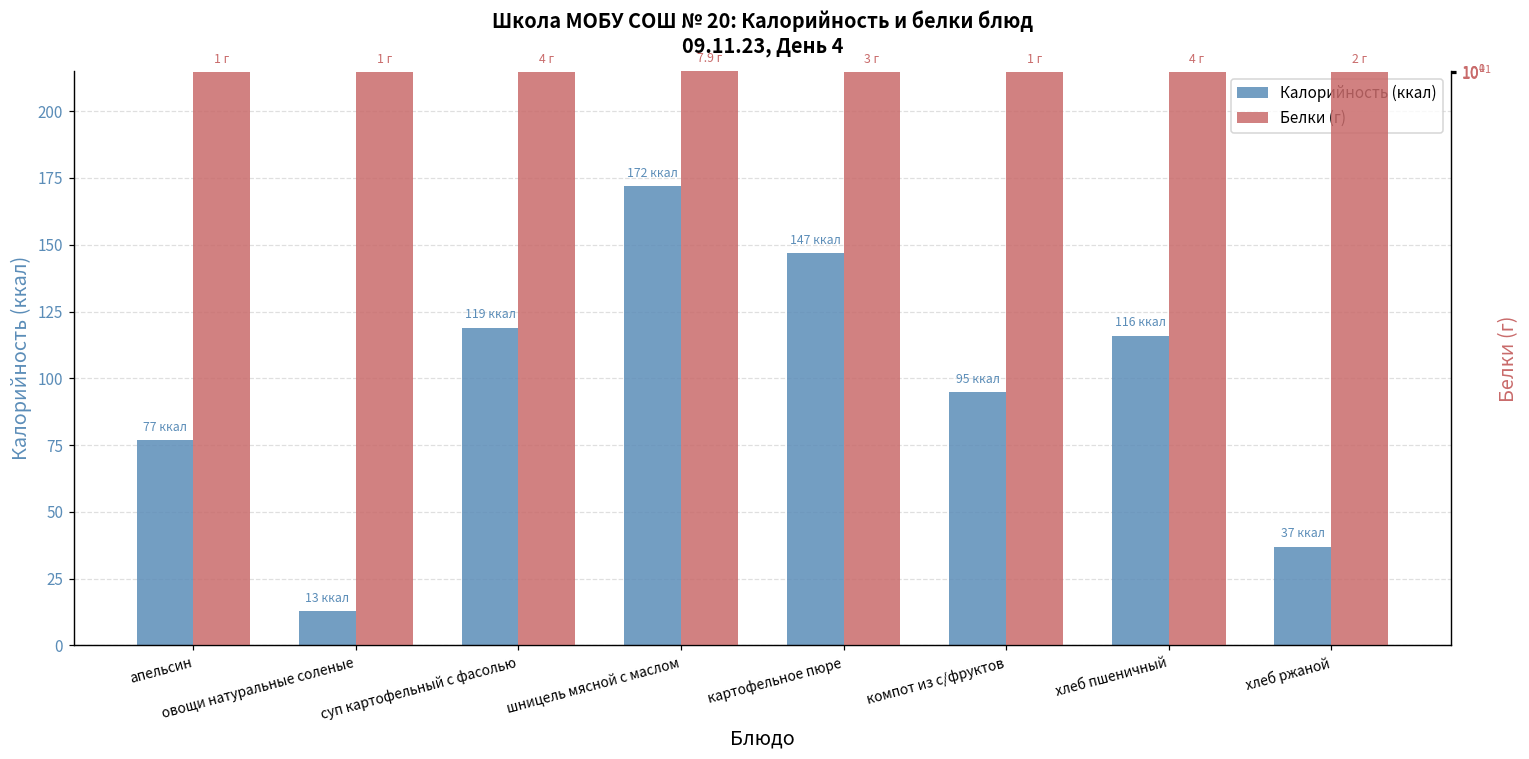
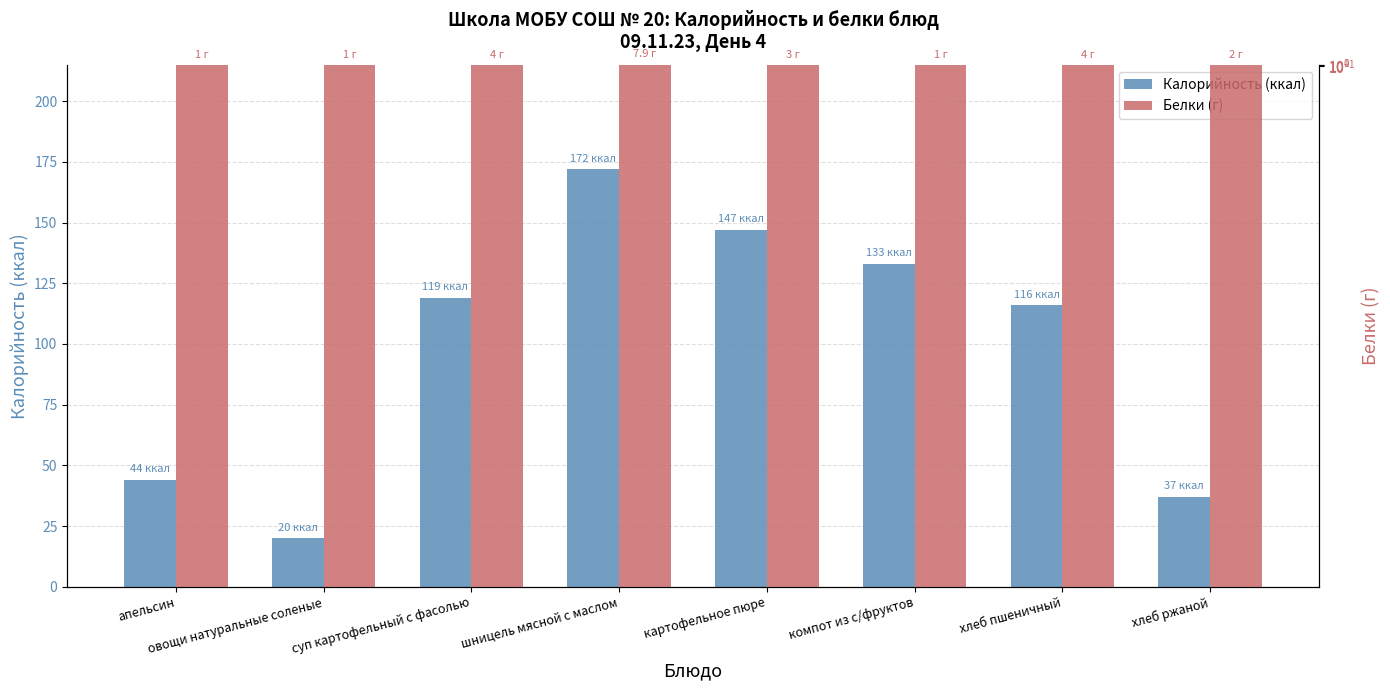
Калорийность (ккал), апельсин: 77 -> 44
Калорийность (ккал), овощи натуральные соленые: 13 -> 20
Калорийность (ккал), компот из с/фруктов: 95 -> 133
